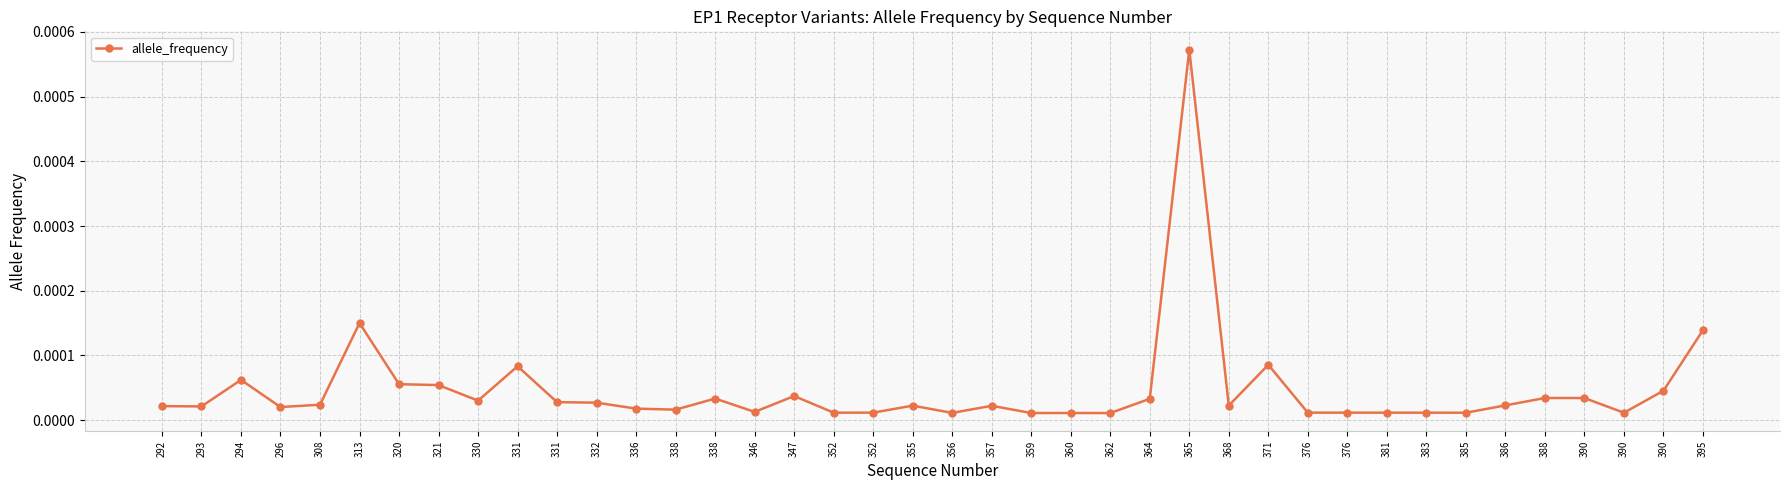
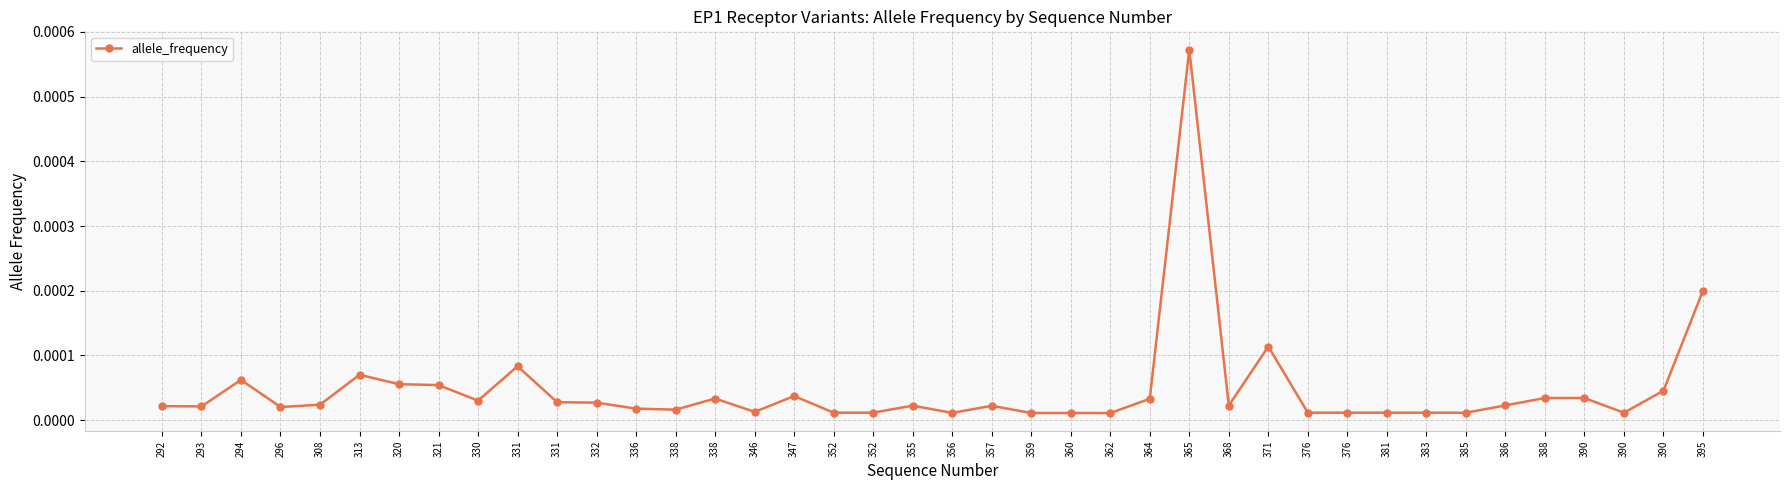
313: 0.00015 -> 0.00007
371: 0.00009 -> 0.00011
395: 0.00014 -> 0.00020
